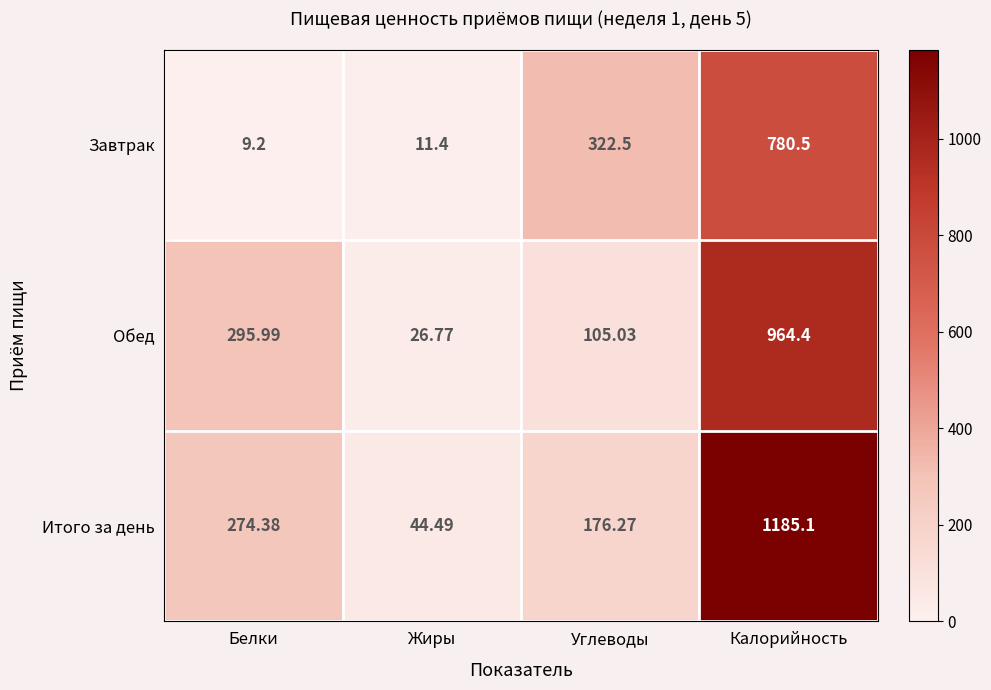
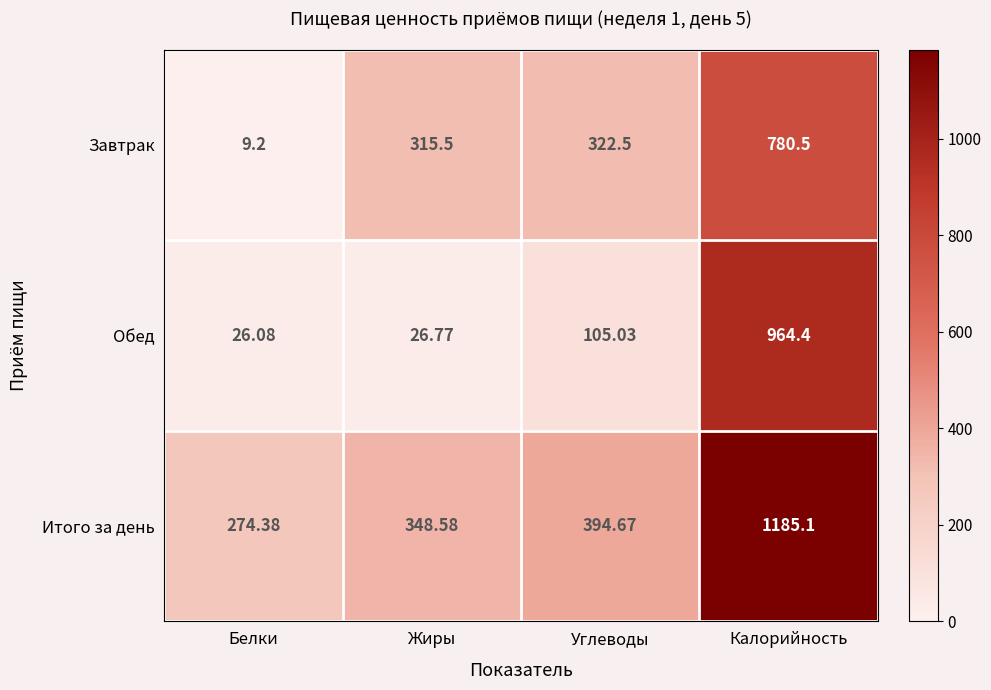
Завтрак, Жиры: 11.4 -> 315.5
Обед, Белки: 295.99 -> 26.08
Итого за день, Жиры: 44.49 -> 348.58
Итого за день, Углеводы: 176.27 -> 394.67
